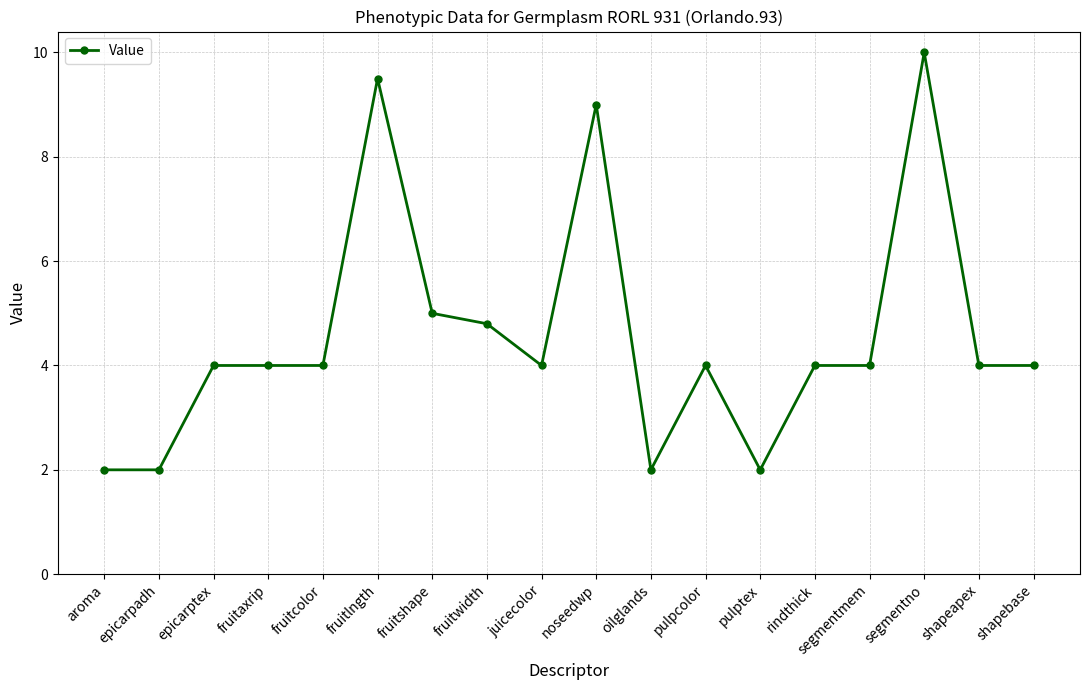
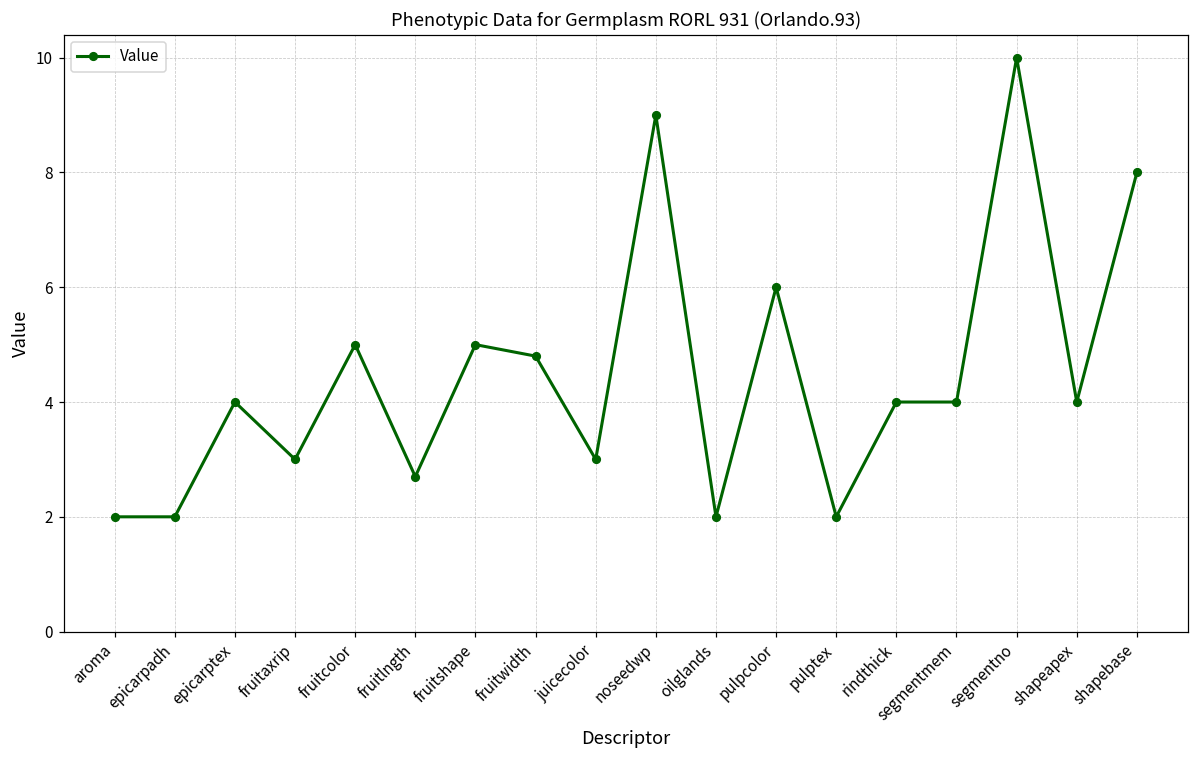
fruitaxrip: 4 -> 3
fruitcolor: 4 -> 5
fruitlngth: 9.5 -> 2.7
juicecolor: 4 -> 3
pulpcolor: 4 -> 6
shapebase: 4 -> 8
